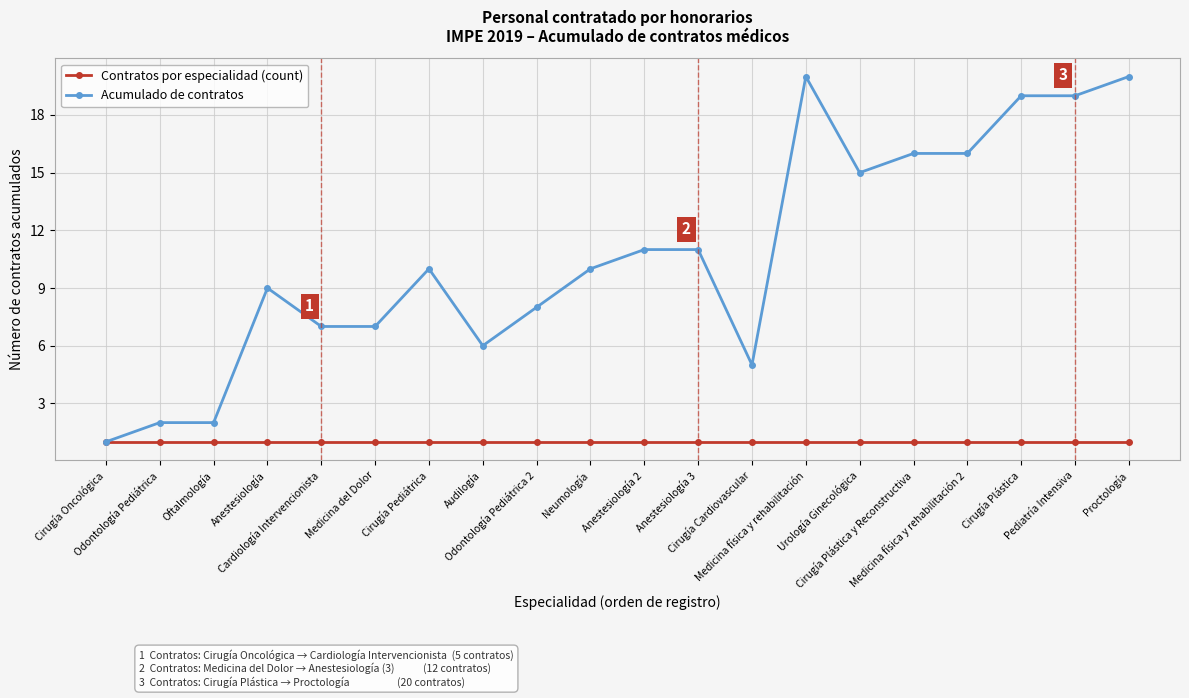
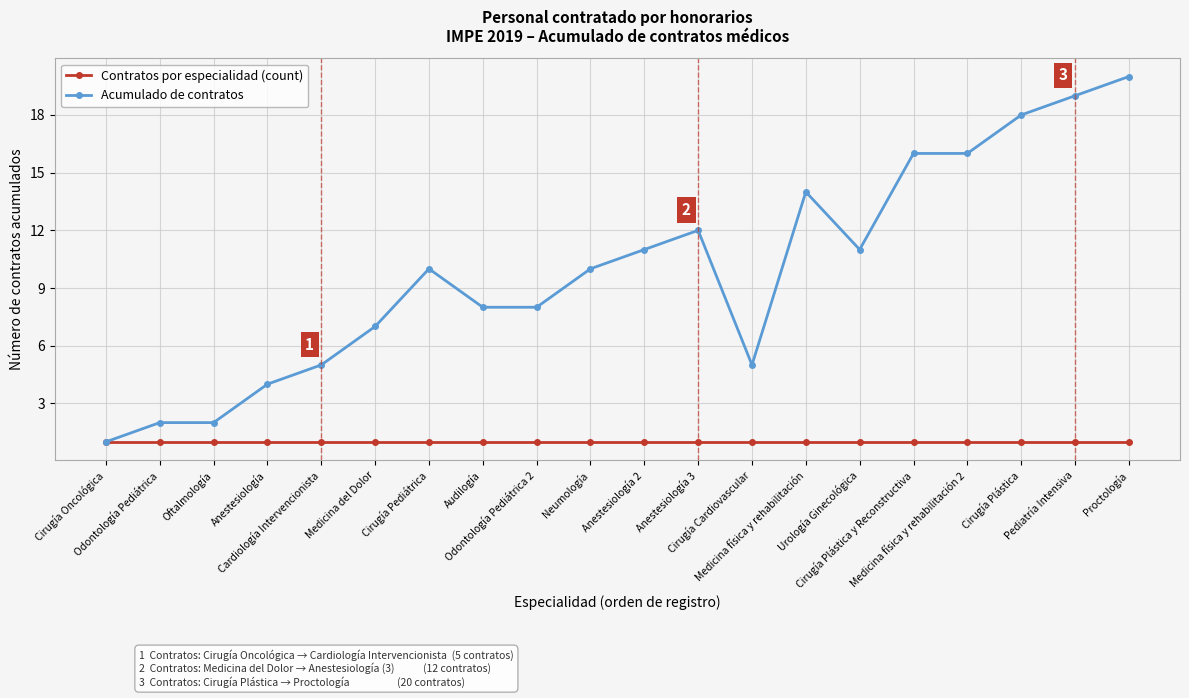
Acumulado de contratos, Anestesiología: 9 -> 4
Acumulado de contratos, Cardiología Intervencionista: 7 -> 5
Acumulado de contratos, Audilogía: 6 -> 8
Acumulado de contratos, Anestesiología 3: 11 -> 12
Acumulado de contratos, Medicina física y rehabilitación: 20 -> 14
Acumulado de contratos, Urología Ginecológica: 15 -> 11
Acumulado de contratos, Cirugía Plástica: 19 -> 18
